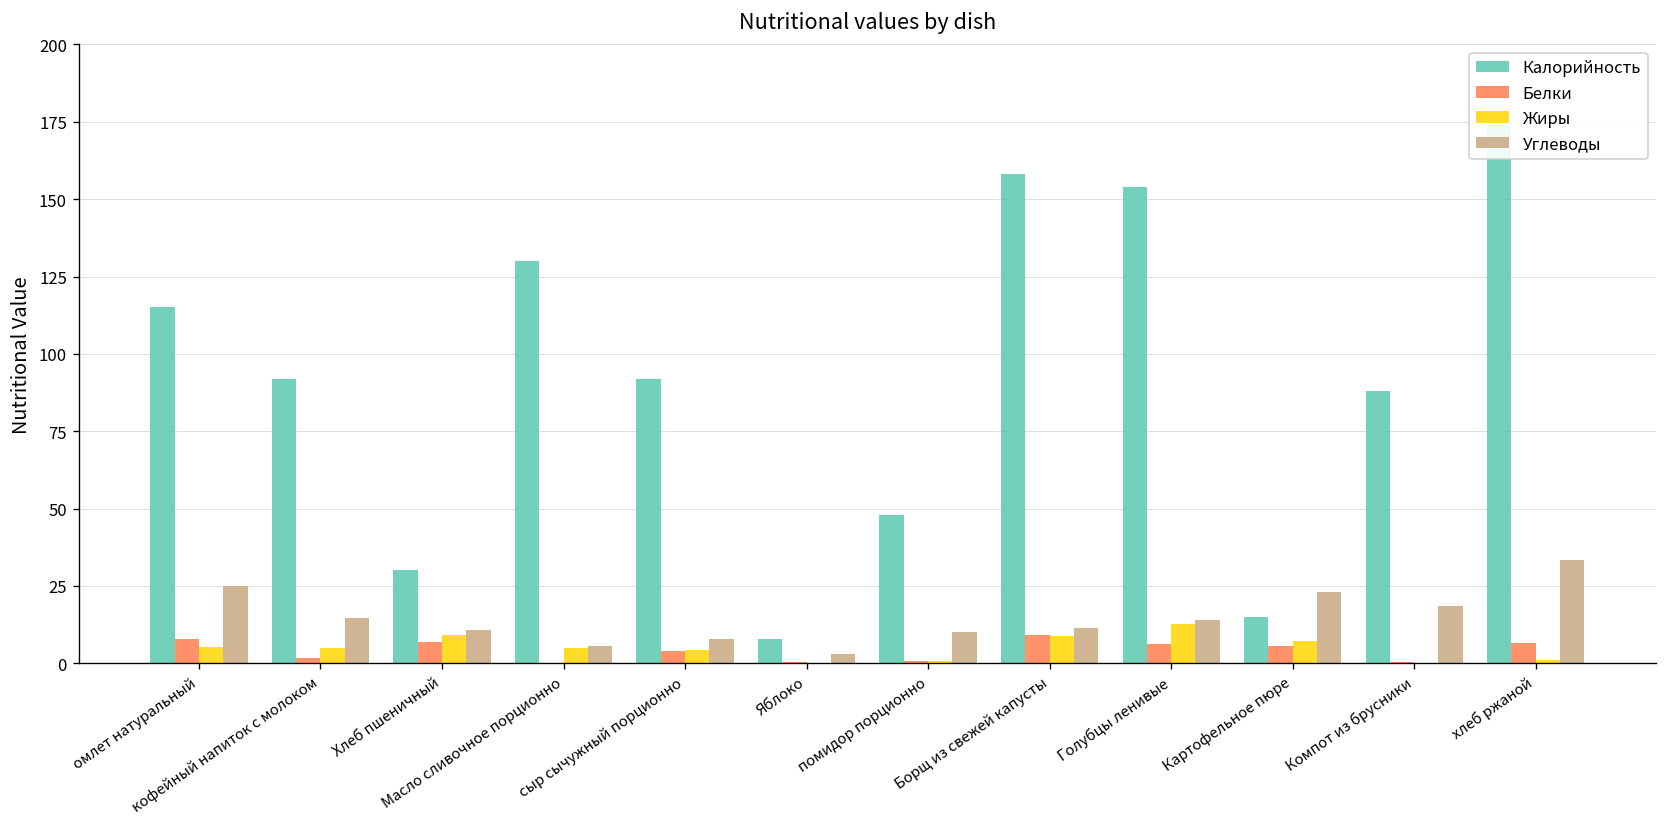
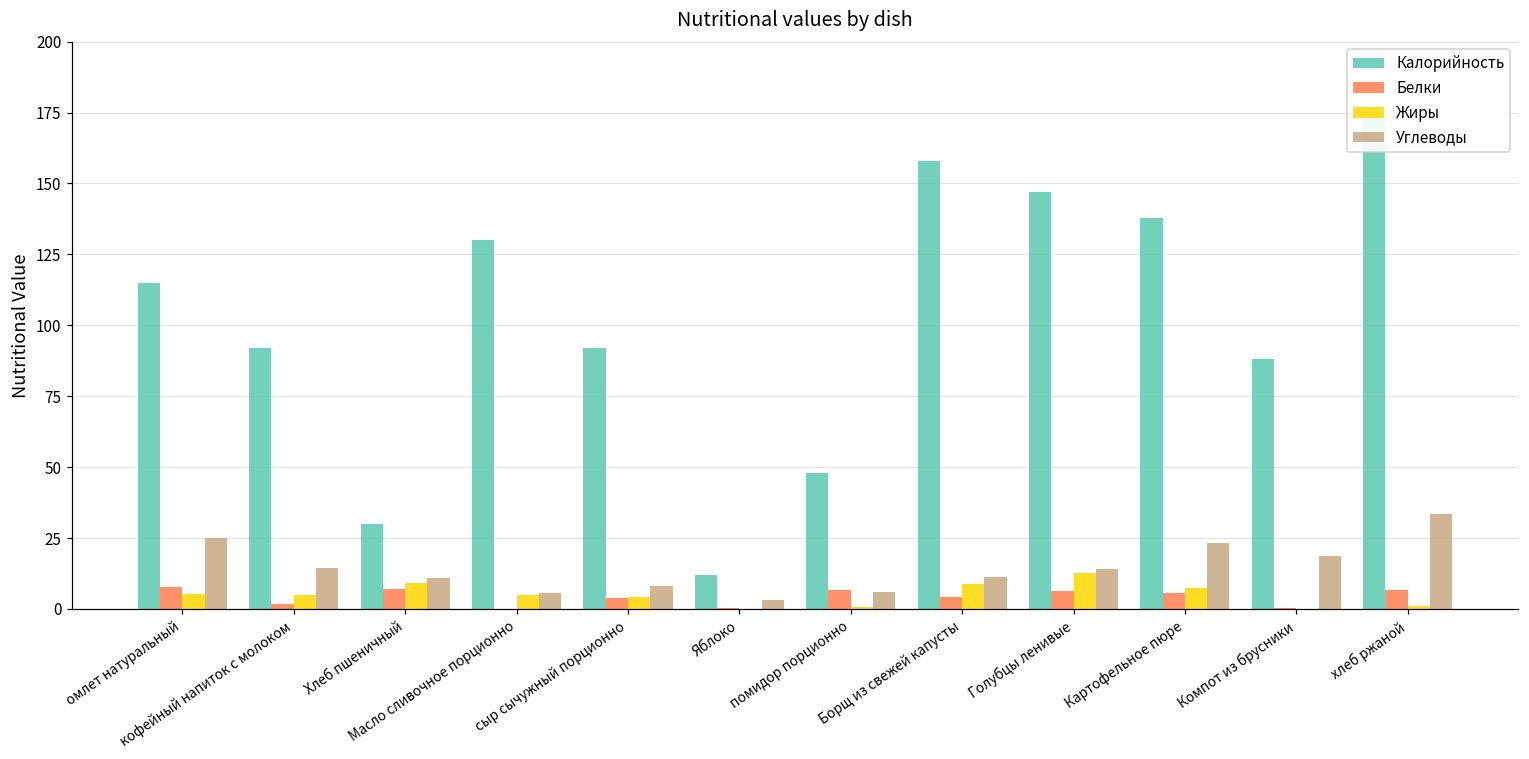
Калорийность, Яблоко: 8 -> 12
Белки, помидор порционно: 1 -> 7
Углеводы, помидор порционно: 10 -> 6
Белки, Борщ из свежей капусты: 9 -> 4
Калорийность, Голубцы ленивые: 154 -> 147
Калорийность, Картофельное пюре: 15 -> 138
